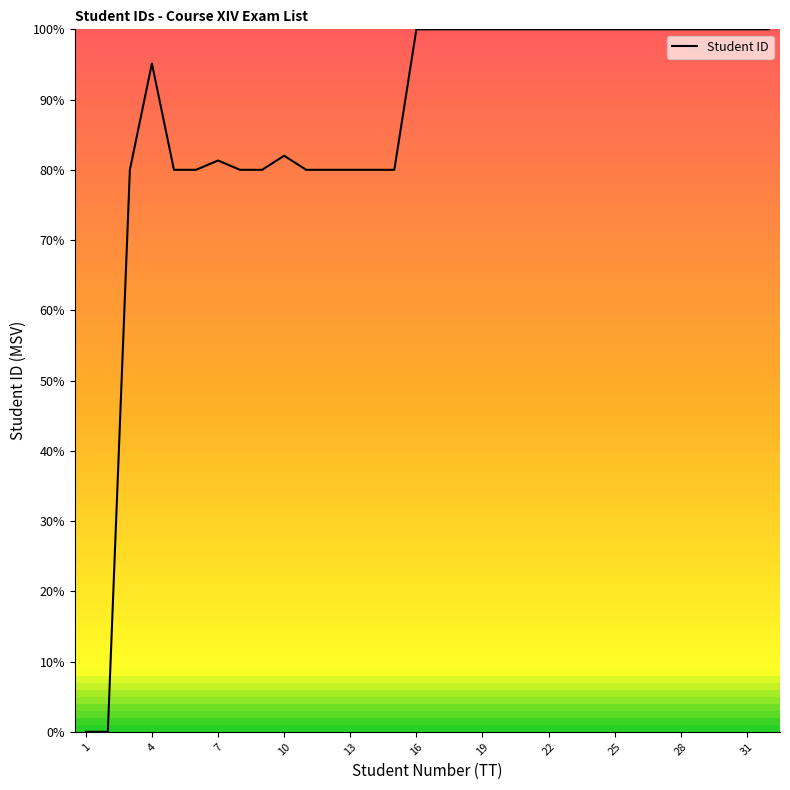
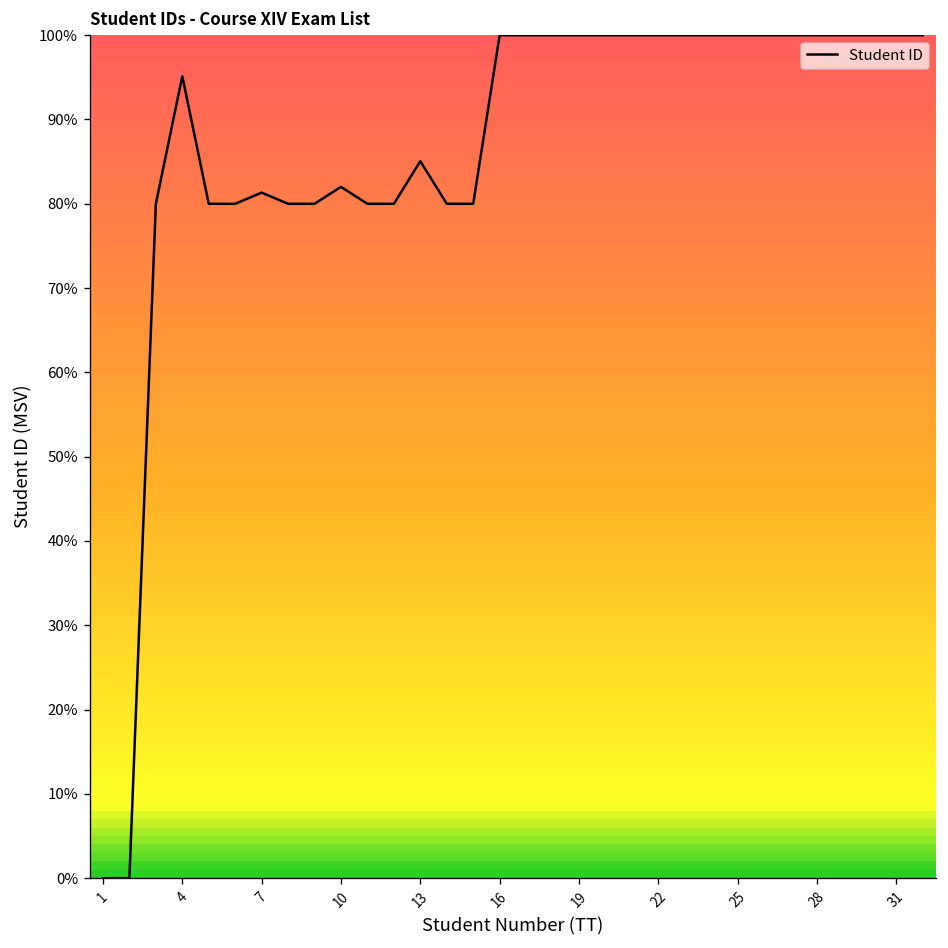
13: 80% -> 85%
